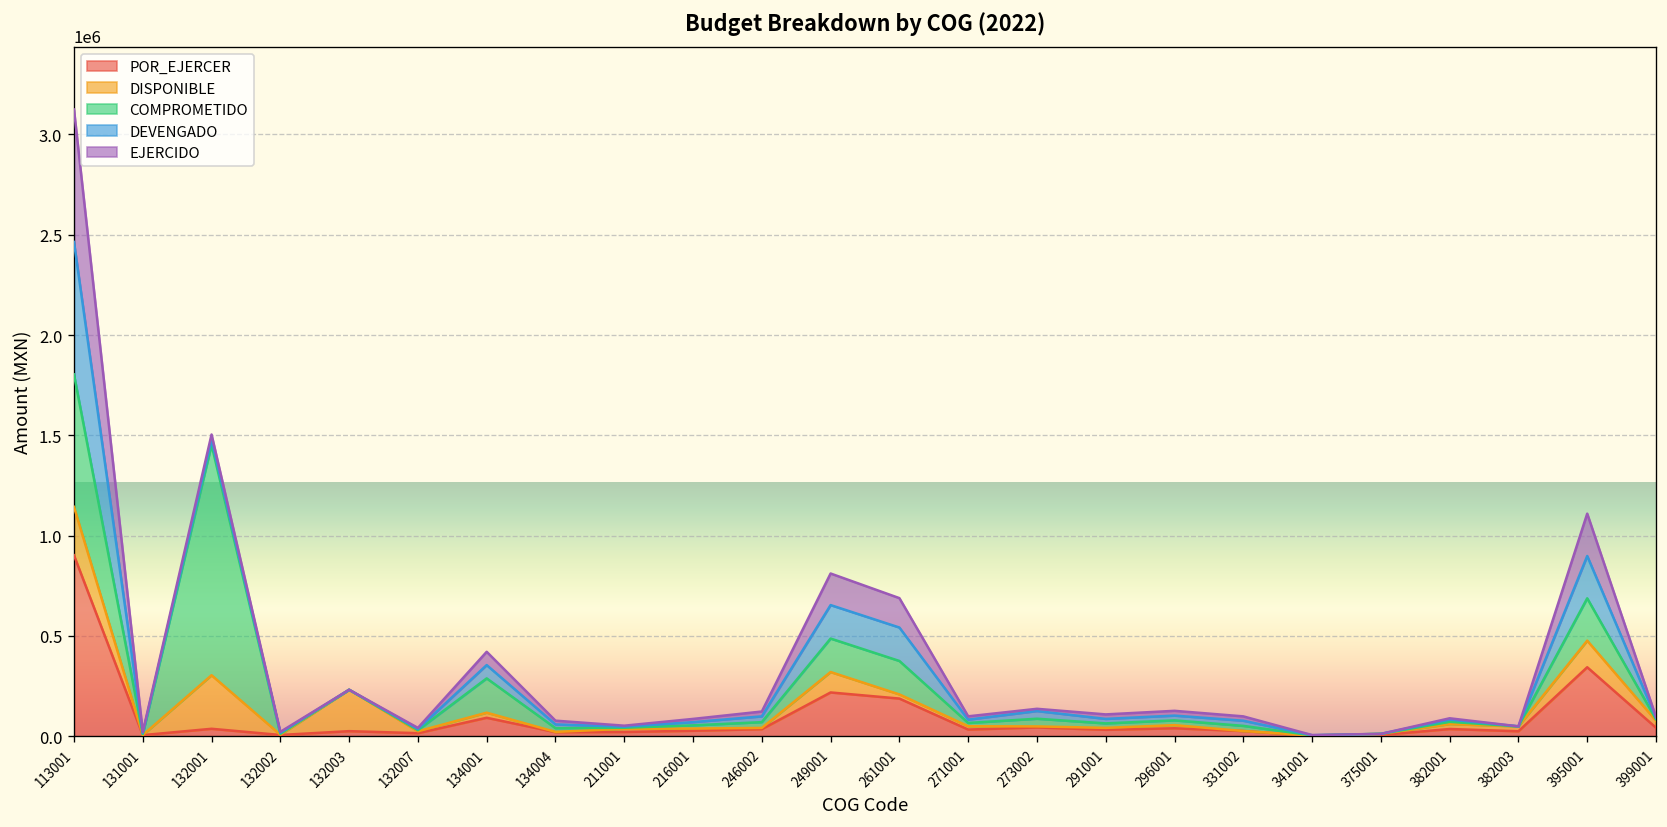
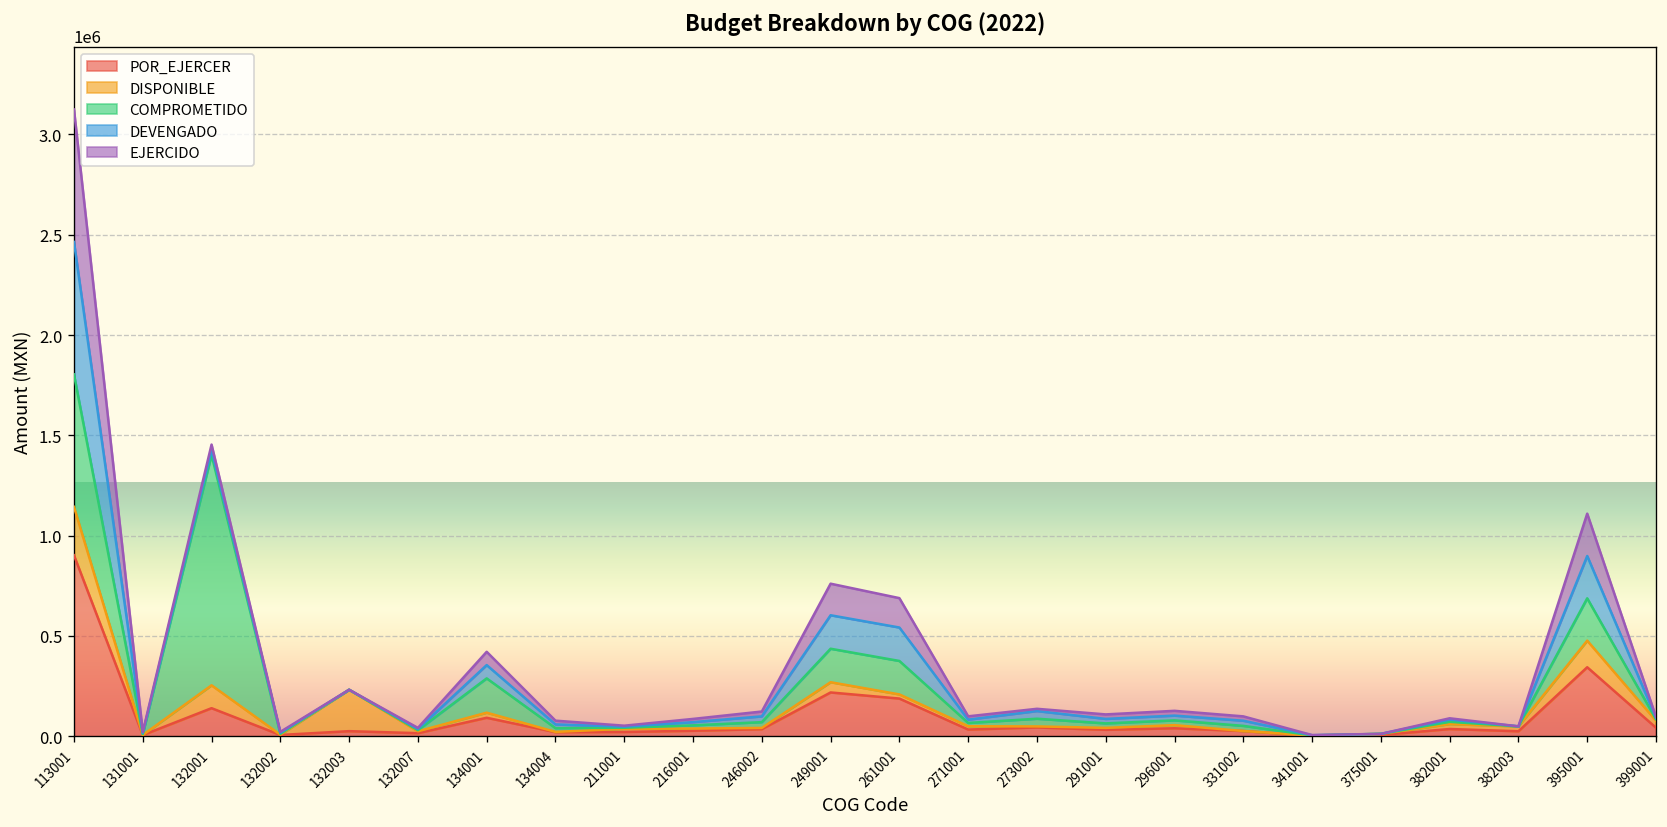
POR_EJERCER, 132001: 40000 -> 140000
DISPONIBLE, 132001: 270000 -> 110000
DISPONIBLE, 249001: 100000 -> 50000
